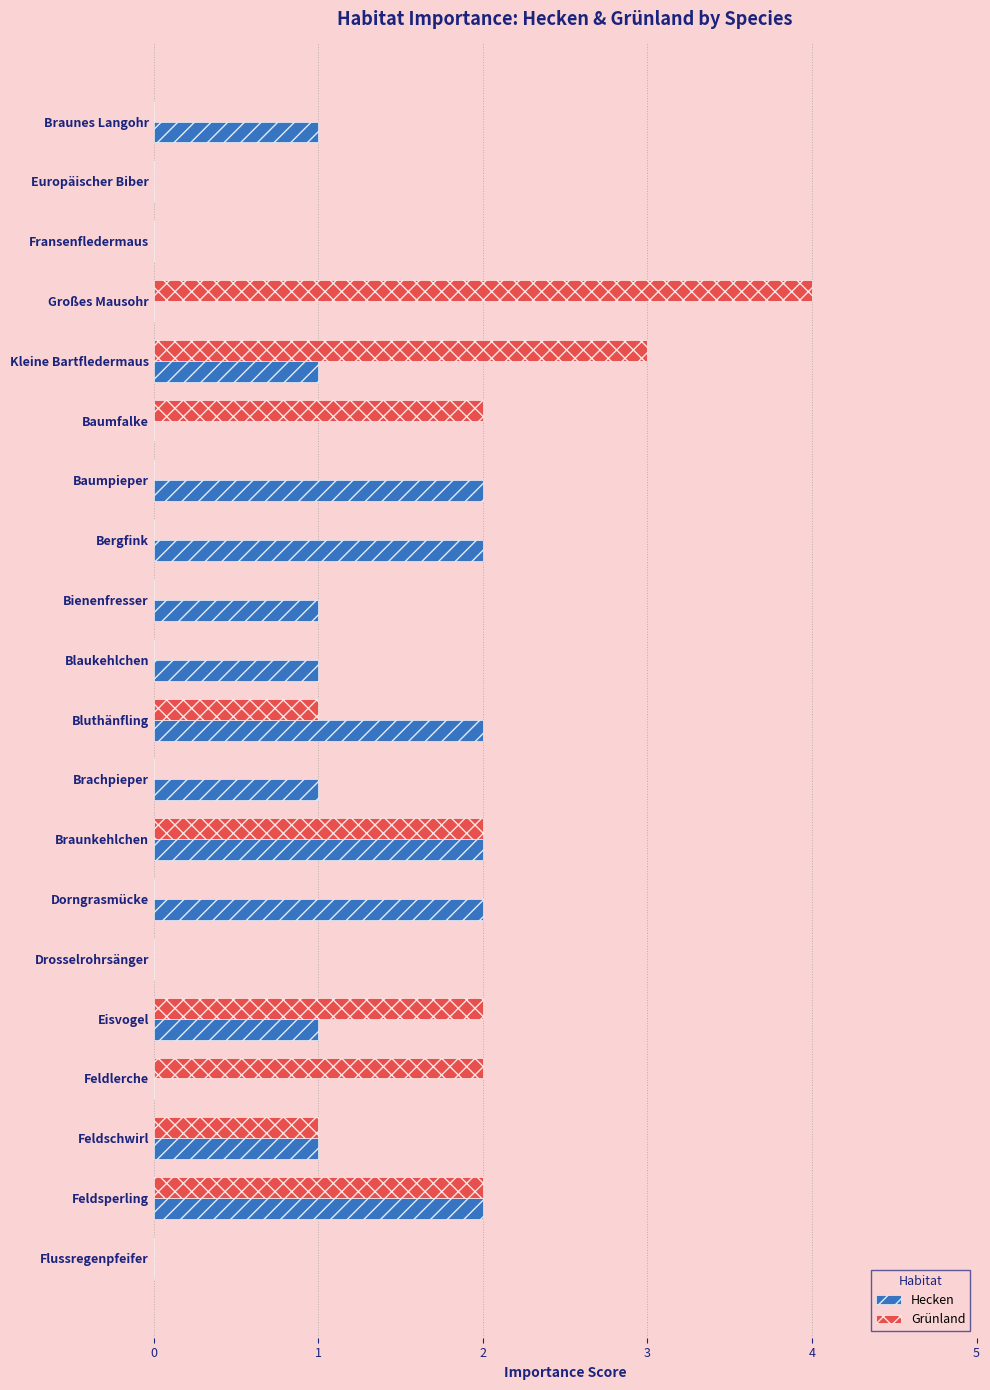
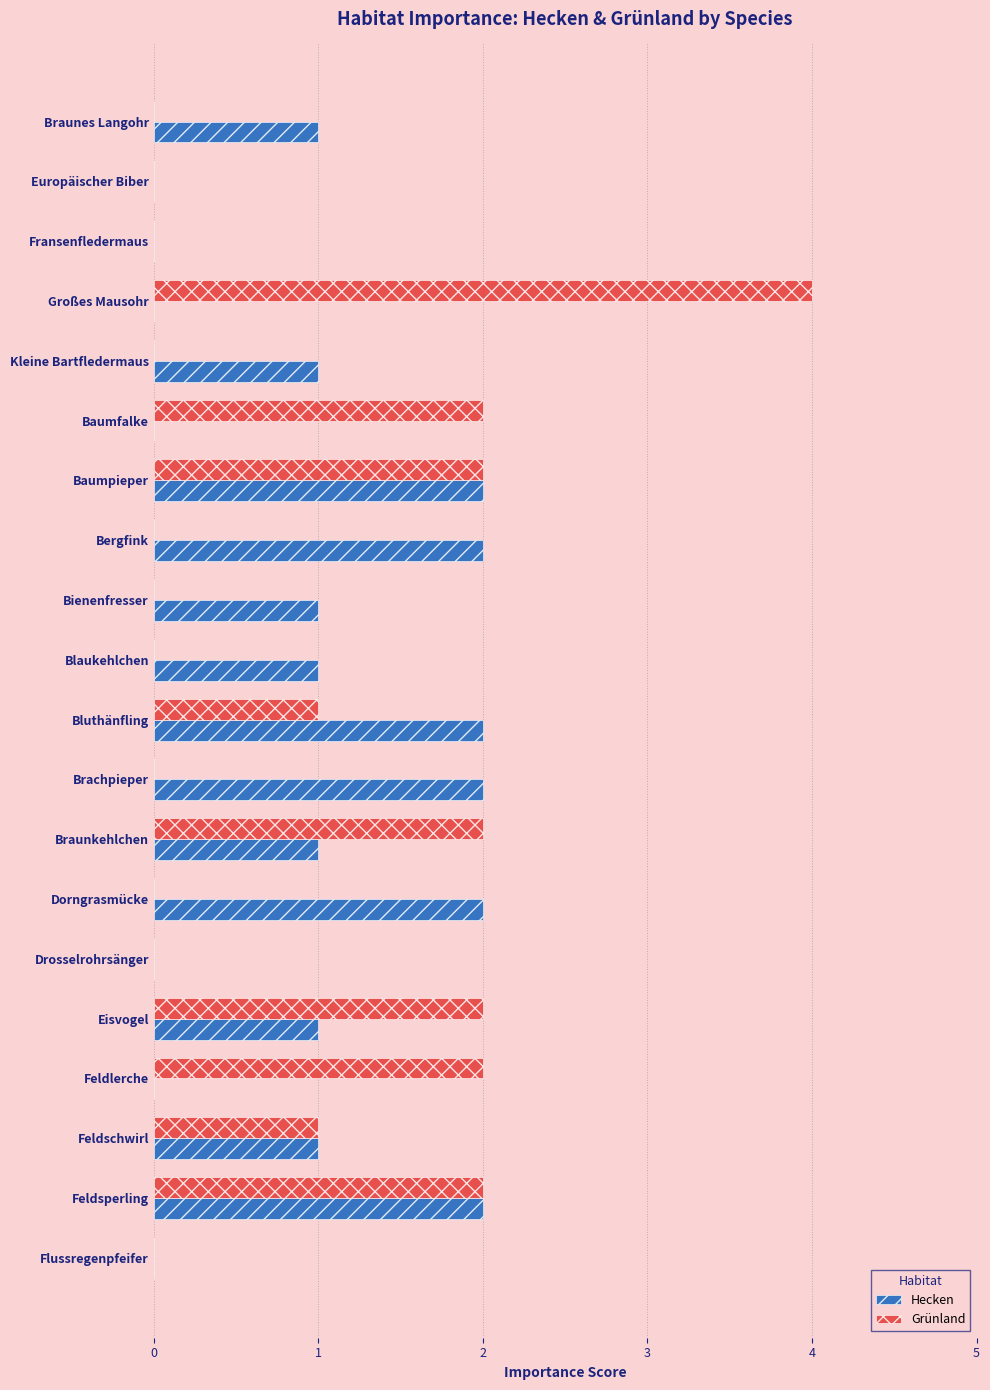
Grünland, Kleine Bartfledermaus: 3 -> 0
Grünland, Baumpieper: 0 -> 2
Hecken, Brachpieper: 1 -> 2
Hecken, Braunkehlchen: 2 -> 1
